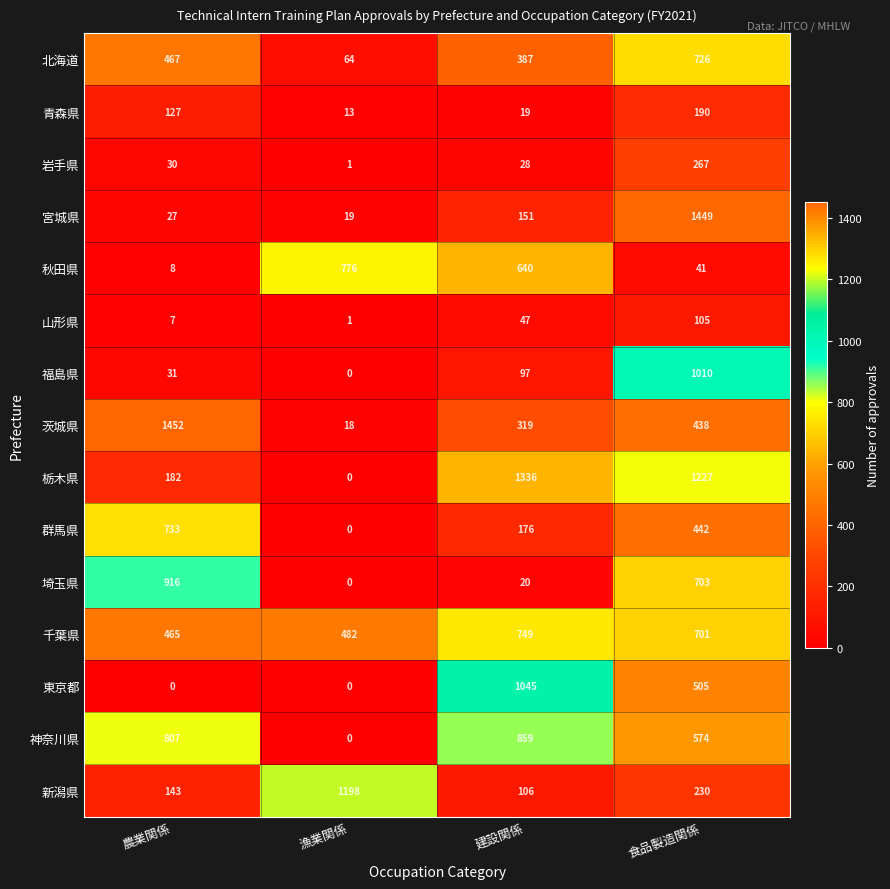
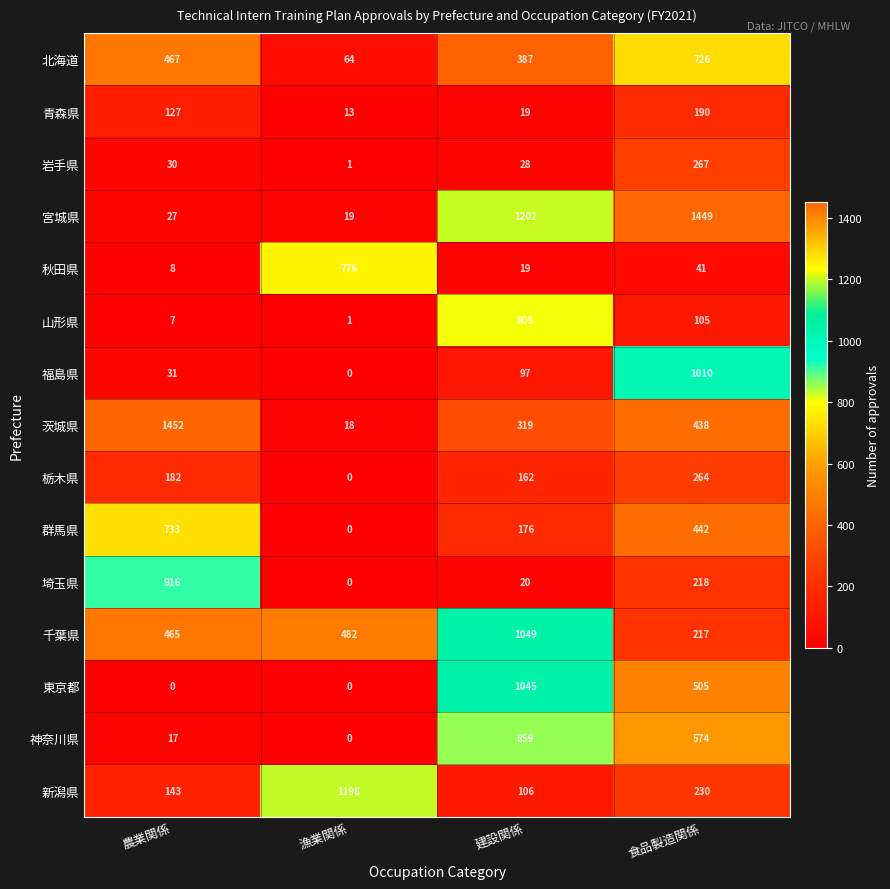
宮城県, 建設関係: 151 -> 1202
秋田県, 建設関係: 640 -> 19
山形県, 建設関係: 47 -> 805
栃木県, 建設関係: 1336 -> 162
栃木県, 食品製造関係: 1227 -> 264
埼玉県, 食品製造関係: 703 -> 218
千葉県, 建設関係: 749 -> 1049
千葉県, 食品製造関係: 701 -> 217
神奈川県, 農業関係: 807 -> 17
